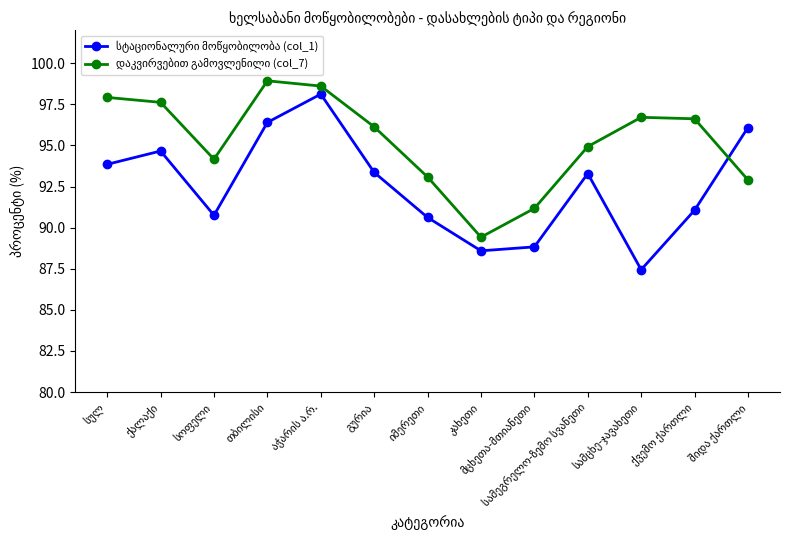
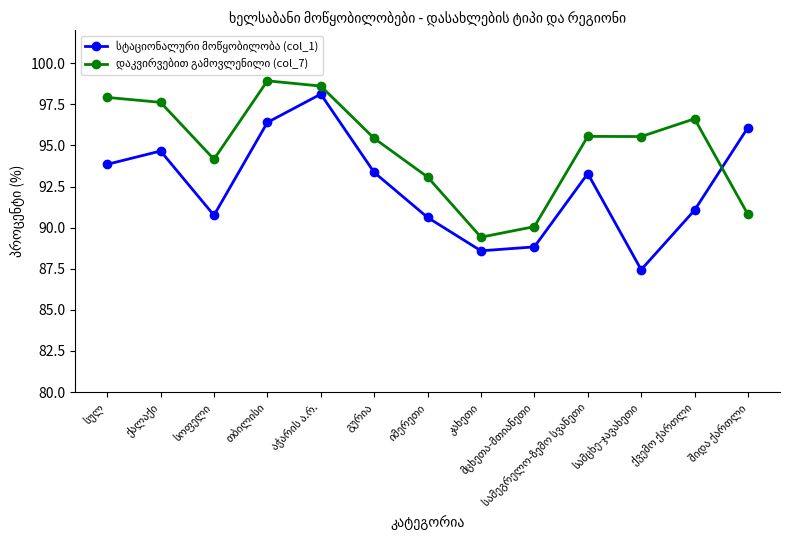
დაკვირვებით გამოვლენილი (col_7), გურია: 96.1 -> 95.4
დაკვირვებით გამოვლენილი (col_7), მცხეთა-მთიანეთი: 91.2 -> 90.1
დაკვირვებით გამოვლენილი (col_7), სამეგრელო-ზემო სვანეთი: 94.9 -> 95.6
დაკვირვებით გამოვლენილი (col_7), სამცხე-ჯავახეთი: 96.7 -> 95.5
დაკვირვებით გამოვლენილი (col_7), შიდა ქართლი: 92.9 -> 90.8
